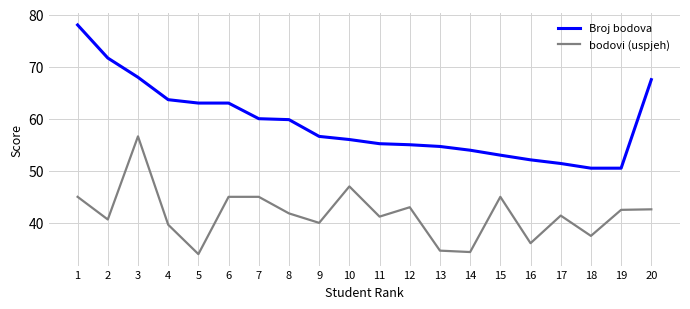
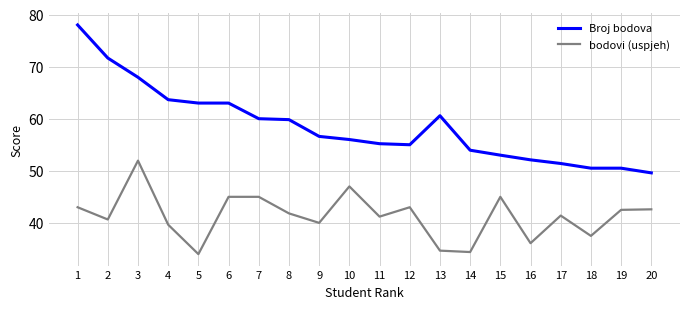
bodovi (uspjeh), 1: 45 -> 43
bodovi (uspjeh), 3: 57 -> 52
Broj bodova, 13: 55 -> 61
Broj bodova, 20: 68 -> 50
